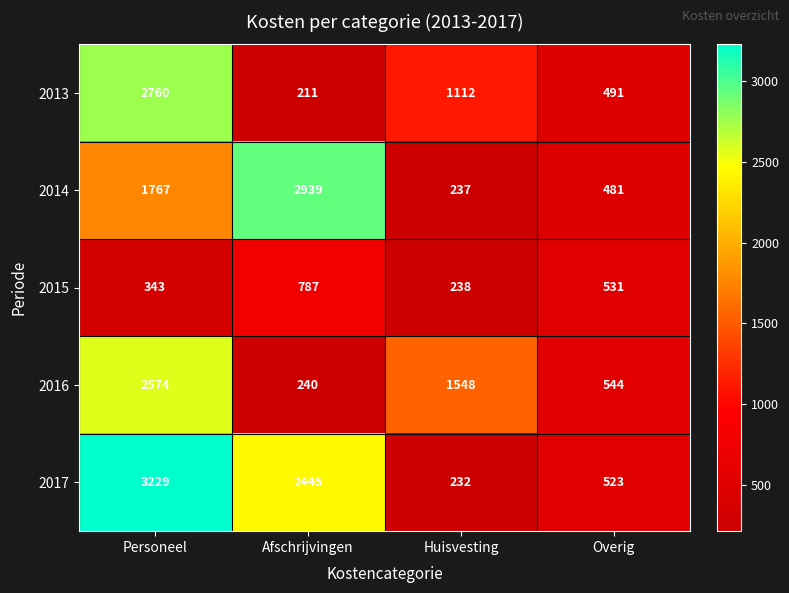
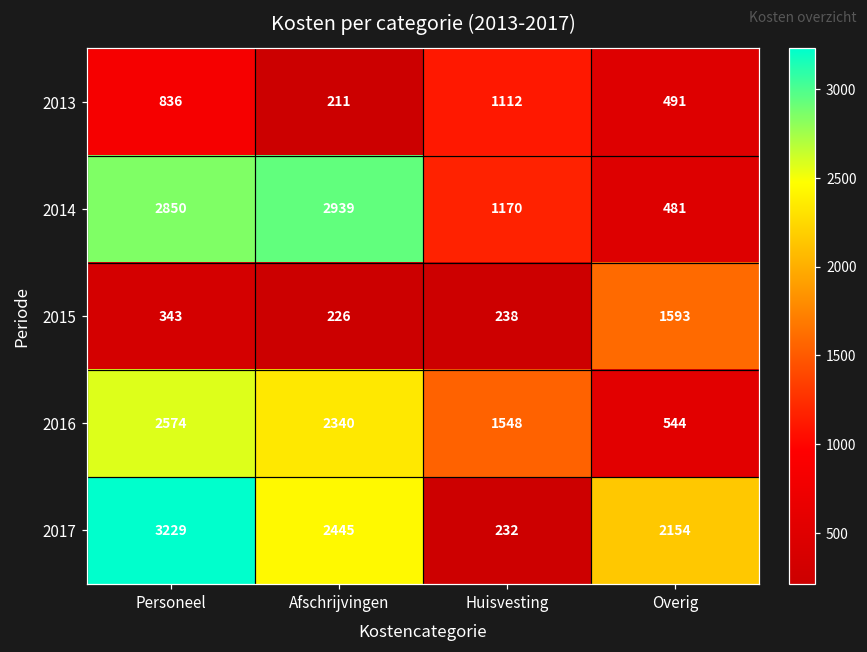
2013, Personeel: 2760 -> 836
2014, Personeel: 1767 -> 2850
2014, Huisvesting: 237 -> 1170
2015, Afschrijvingen: 787 -> 226
2015, Overig: 531 -> 1593
2016, Afschrijvingen: 240 -> 2340
2017, Overig: 523 -> 2154
